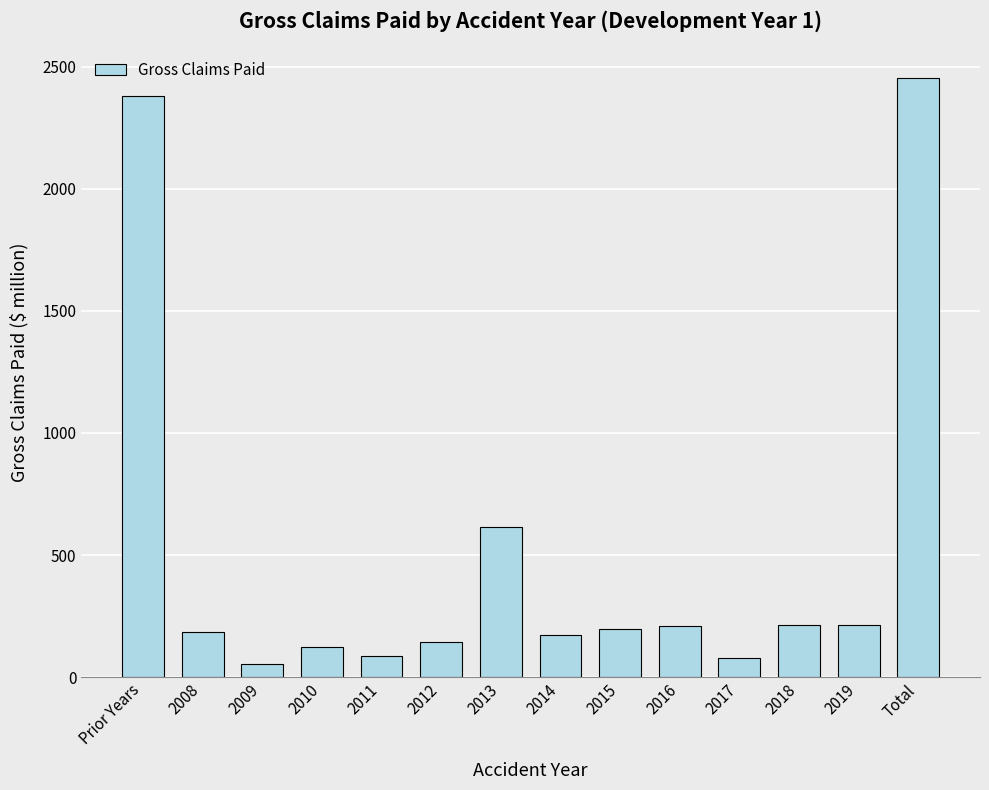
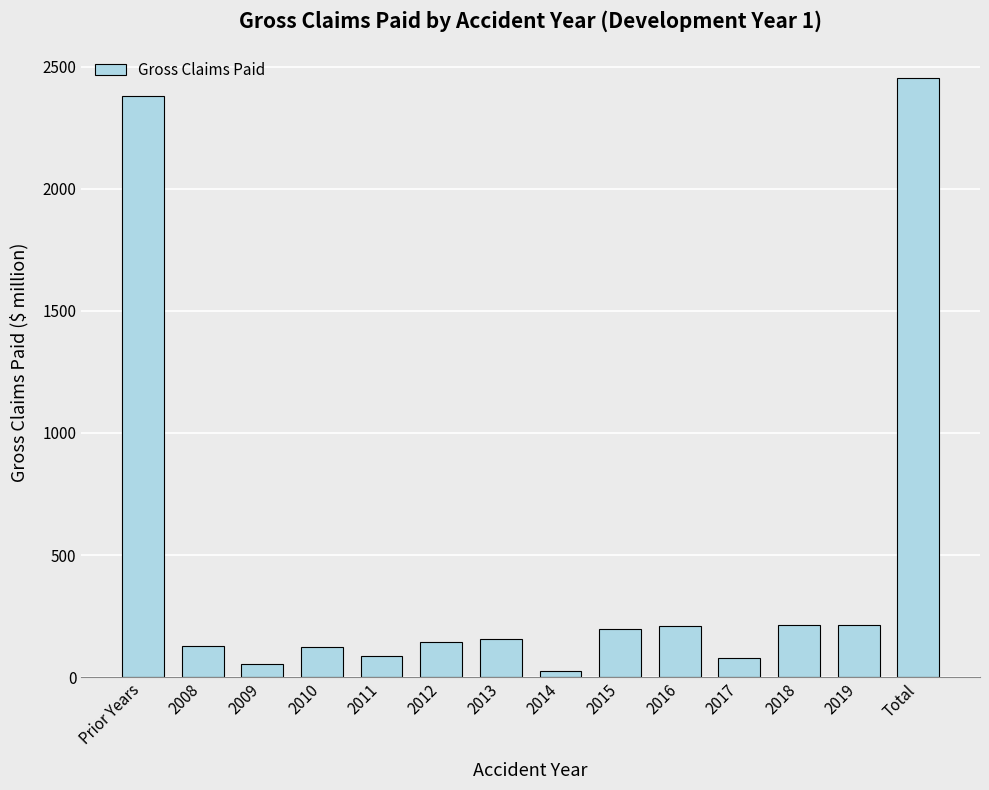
2008: 180 -> 130
2013: 620 -> 150
2014: 170 -> 20
